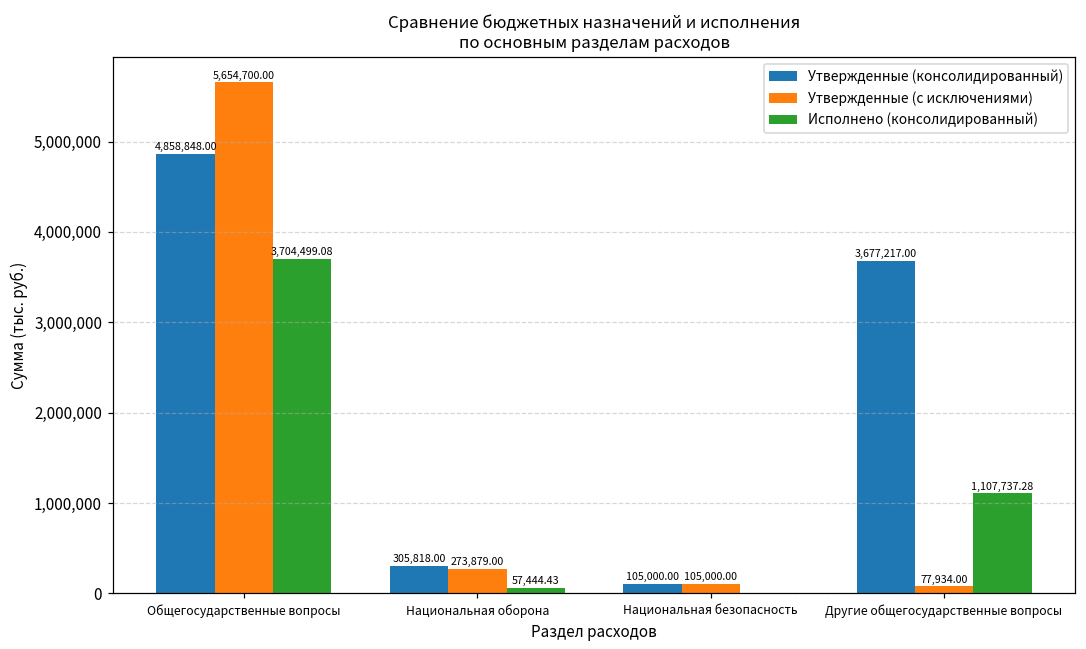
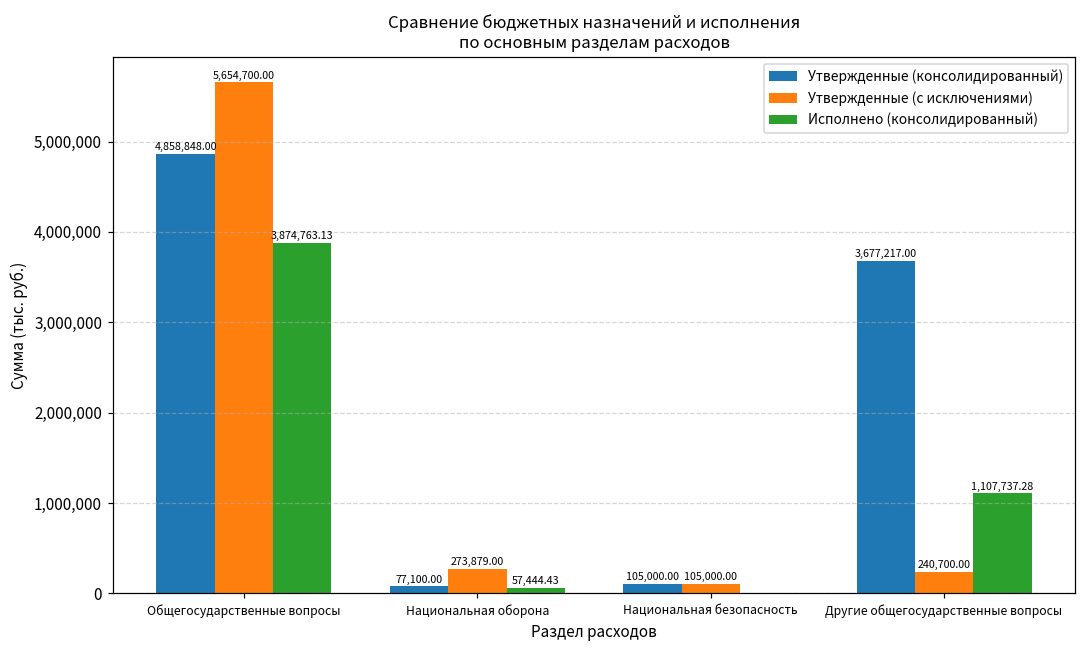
Исполнено (консолидированный), Общегосударственные вопросы: 3,704,499.08 -> 3,874,763.13
Утвержденные (консолидированный), Национальная оборона: 305,818.00 -> 77,100.00
Утвержденные (с исключениями), Другие общегосударственные вопросы: 77,934.00 -> 240,700.00
